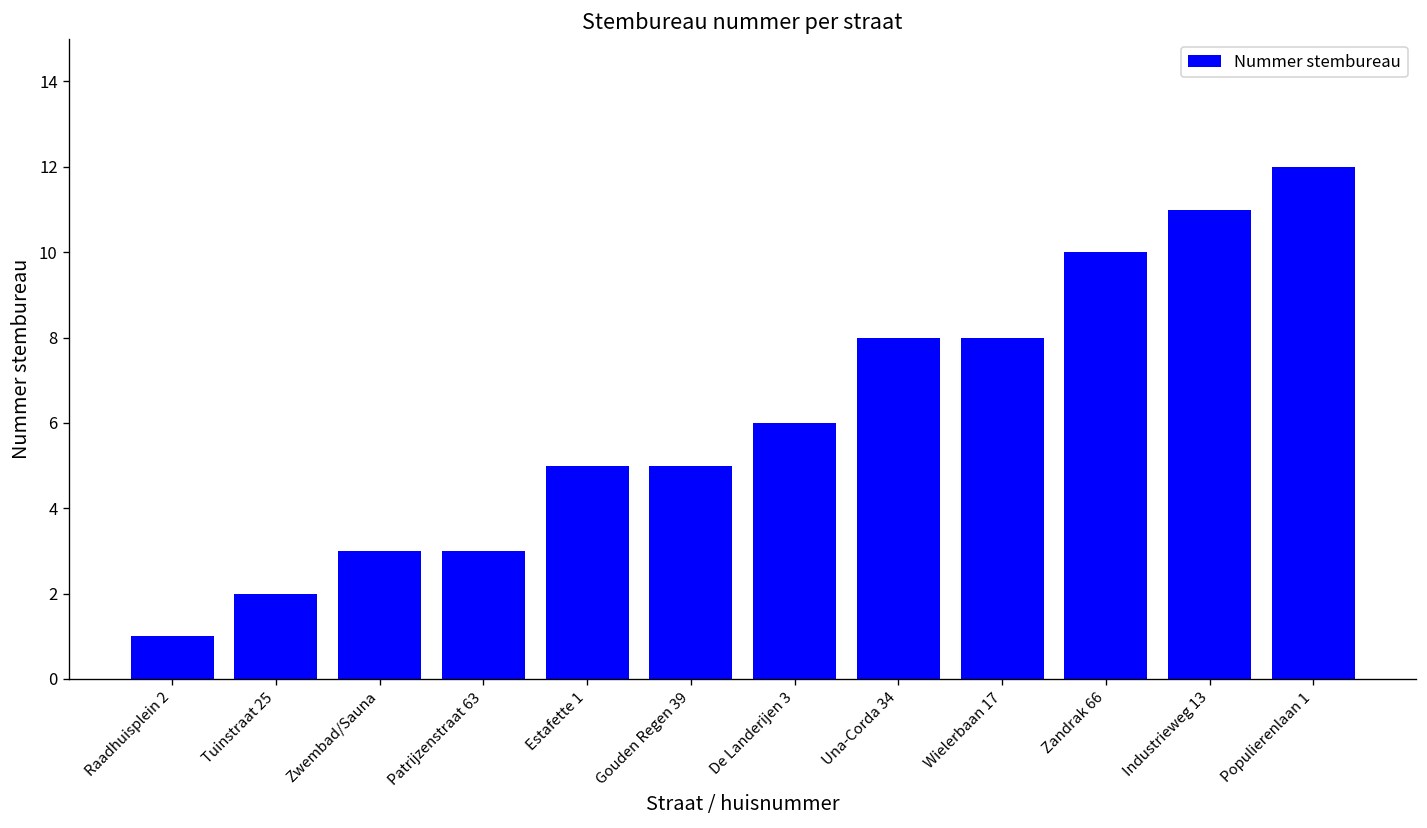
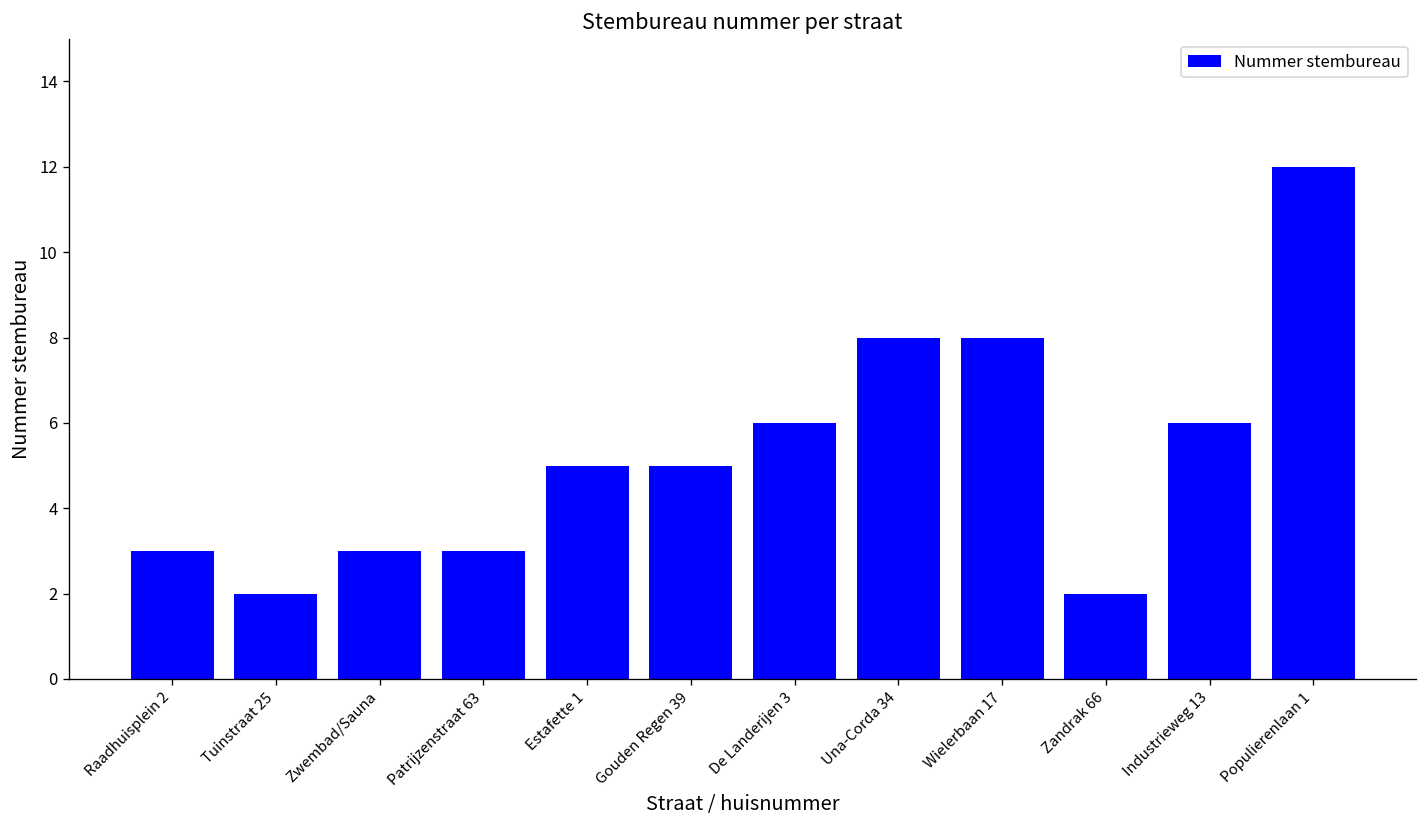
Raadhuisplein 2: 1 -> 3
Zandrak 66: 10 -> 2
Industrieweg 13: 11 -> 6
